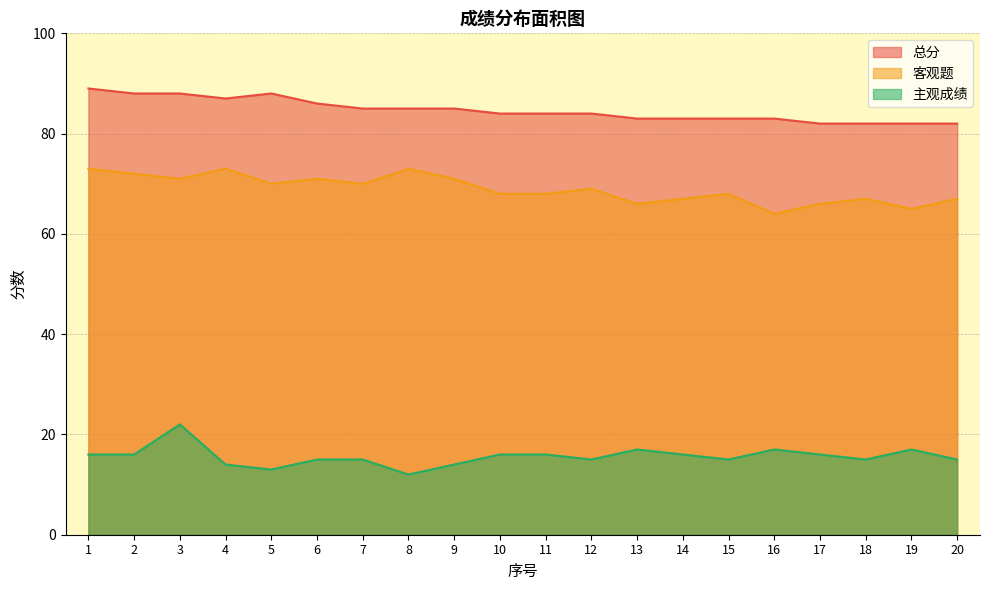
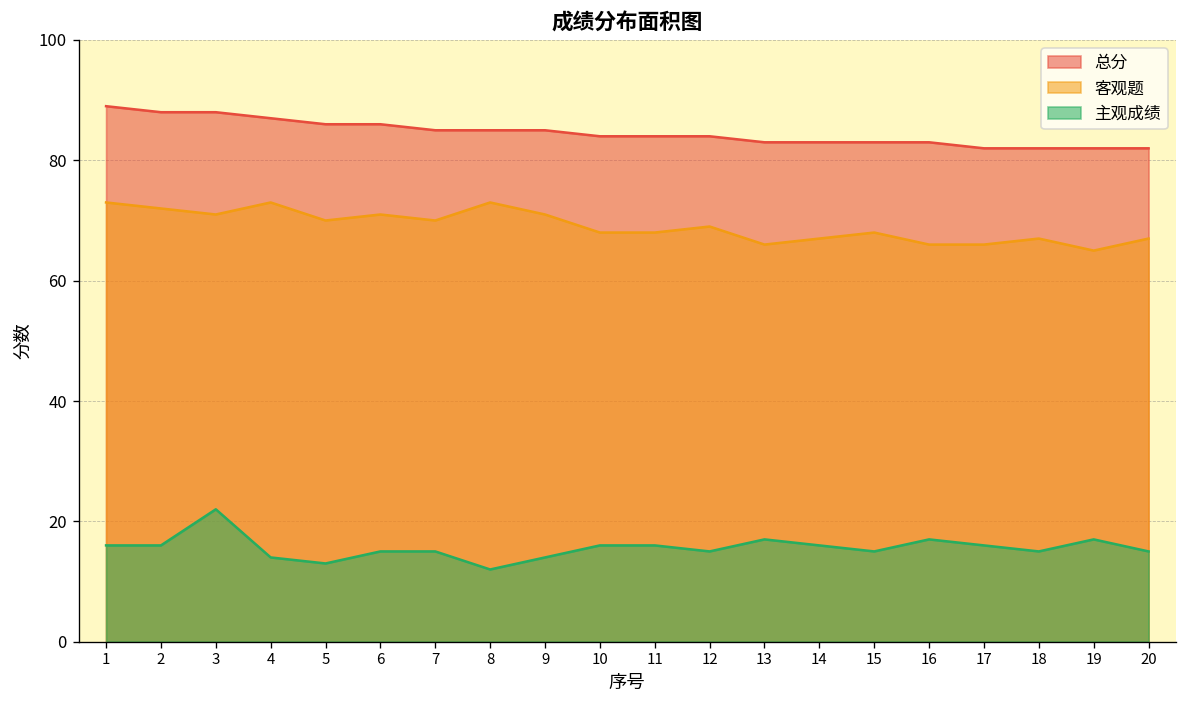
总分, 5: 88 -> 86
客观题, 16: 64 -> 66
